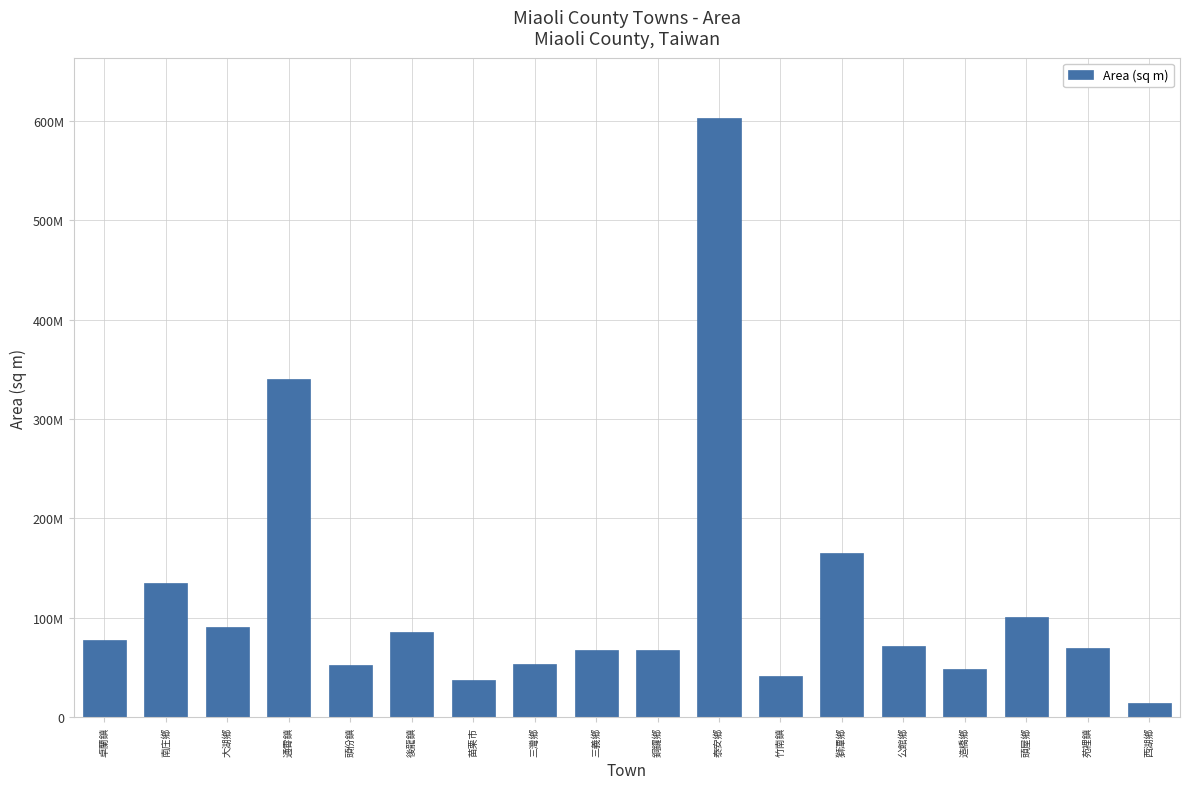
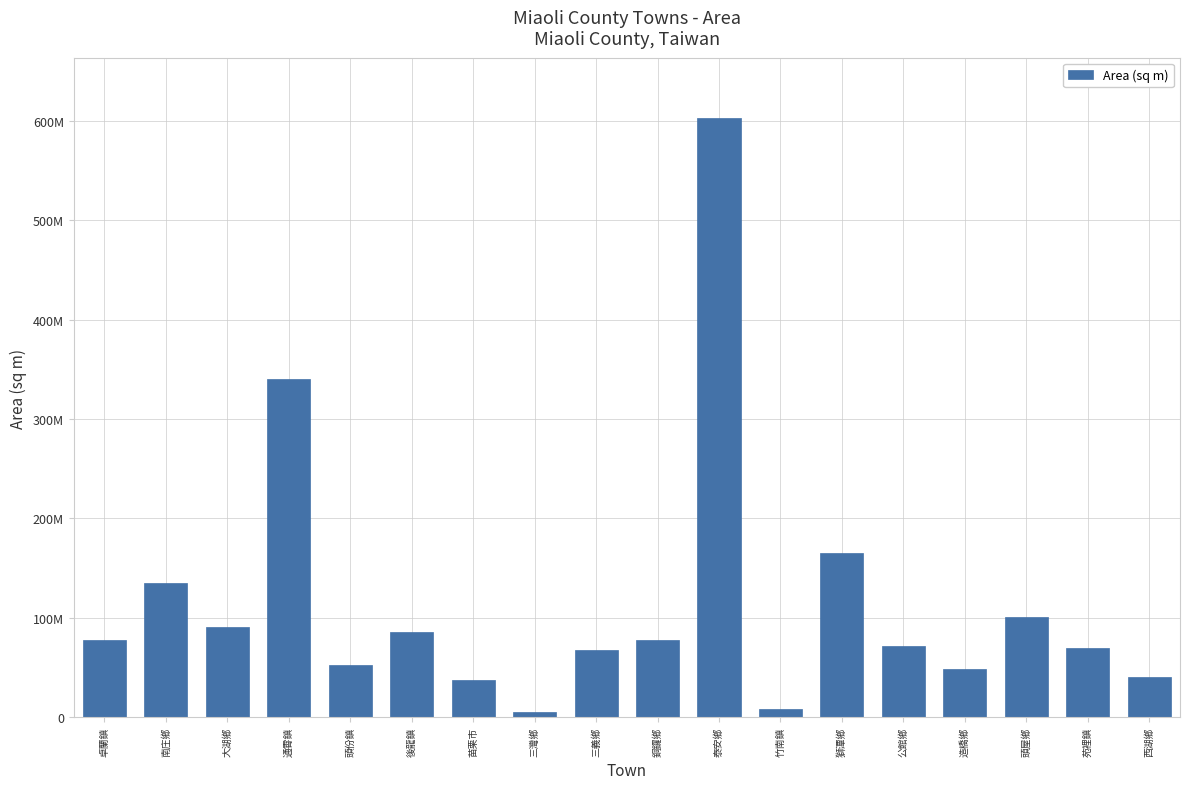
三灣鄉: 50000000 -> 10000000
銅鑼鄉: 70000000 -> 80000000
竹南鎮: 40000000 -> 10000000
西湖鄉: 10000000 -> 40000000
